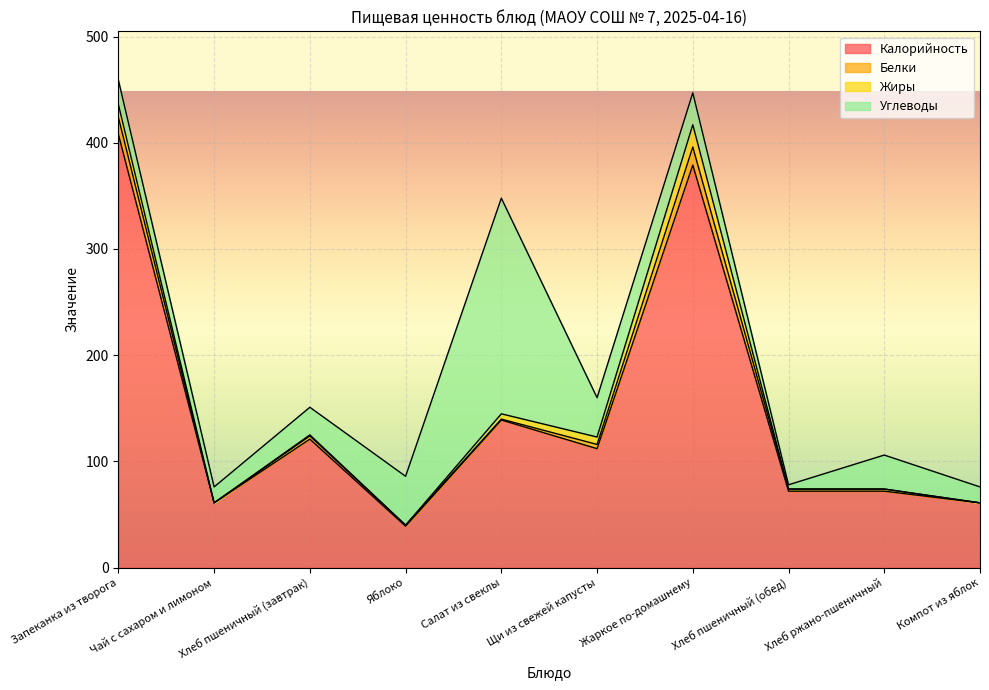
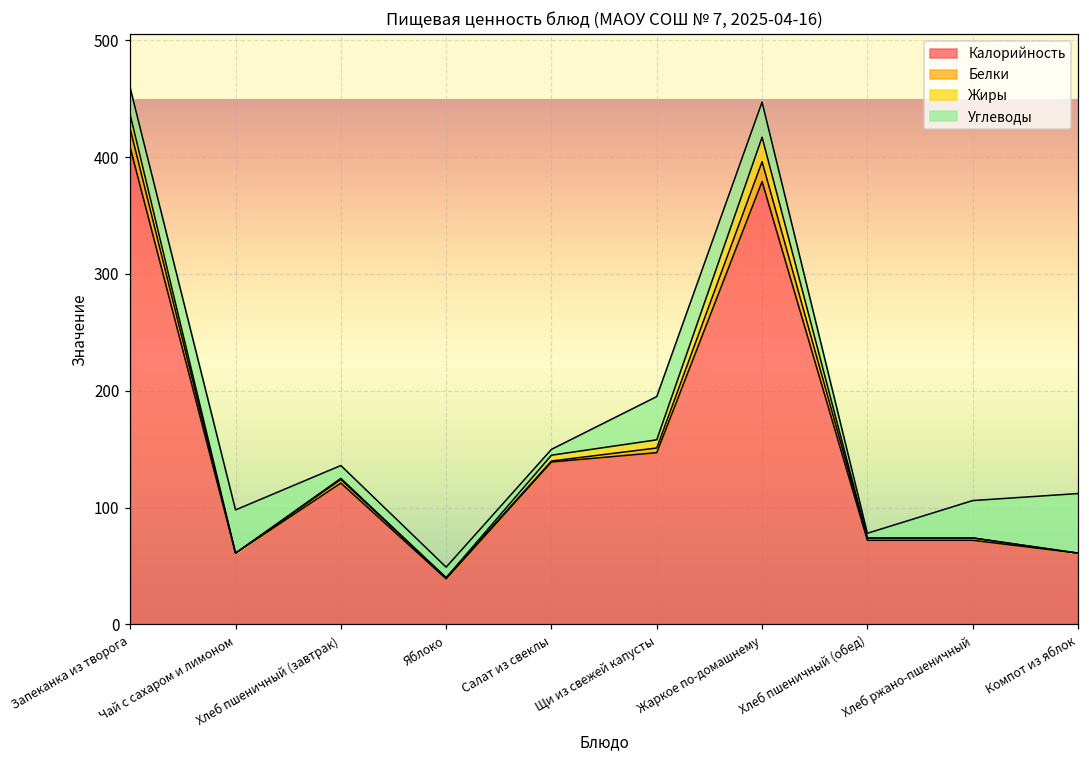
Углеводы, Чай с сахаром и лимоном: 15 -> 37
Углеводы, Хлеб пшеничный (завтрак): 26 -> 11
Углеводы, Яблоко: 46 -> 9
Углеводы, Салат из свеклы: 203 -> 5
Калорийность, Щи из свежей капусты: 112 -> 147
Углеводы, Компот из яблок: 15 -> 51
